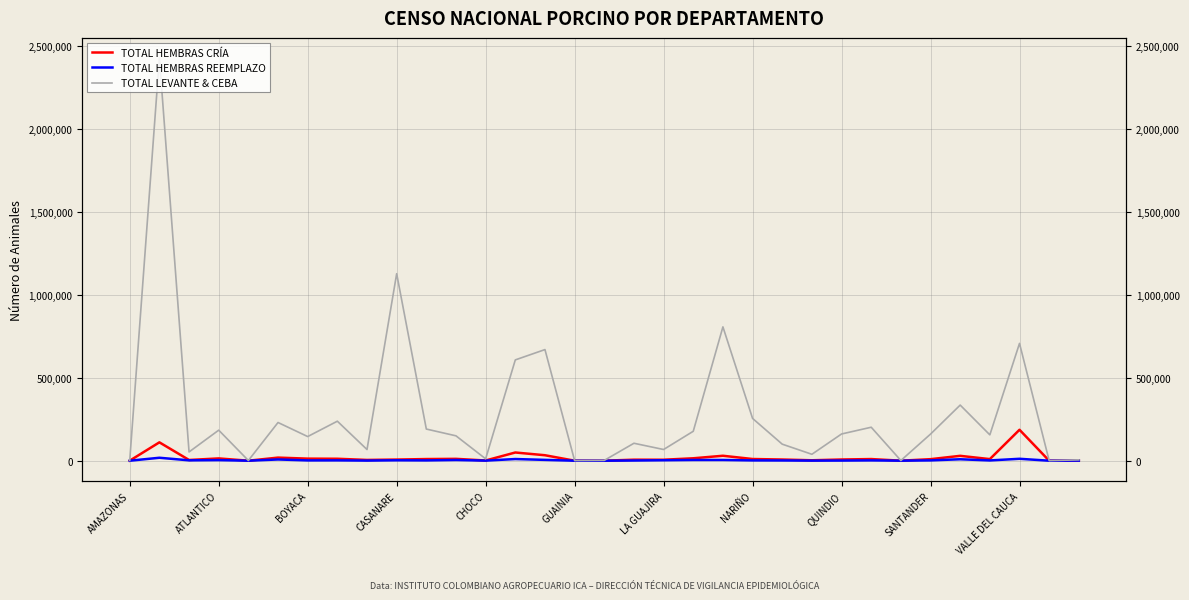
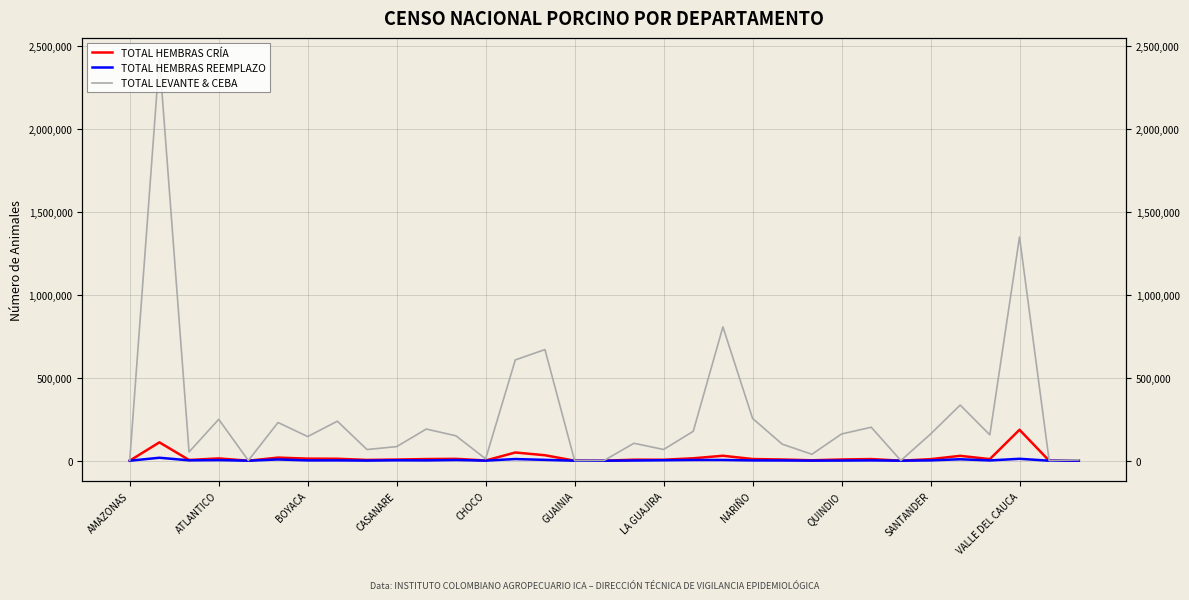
TOTAL LEVANTE & CEBA, ATLANTICO: 180,000 -> 250,000
TOTAL LEVANTE & CEBA, CASANARE: 1,130,000 -> 80,000
TOTAL LEVANTE & CEBA, VALLE DEL CAUCA: 710,000 -> 1,350,000
